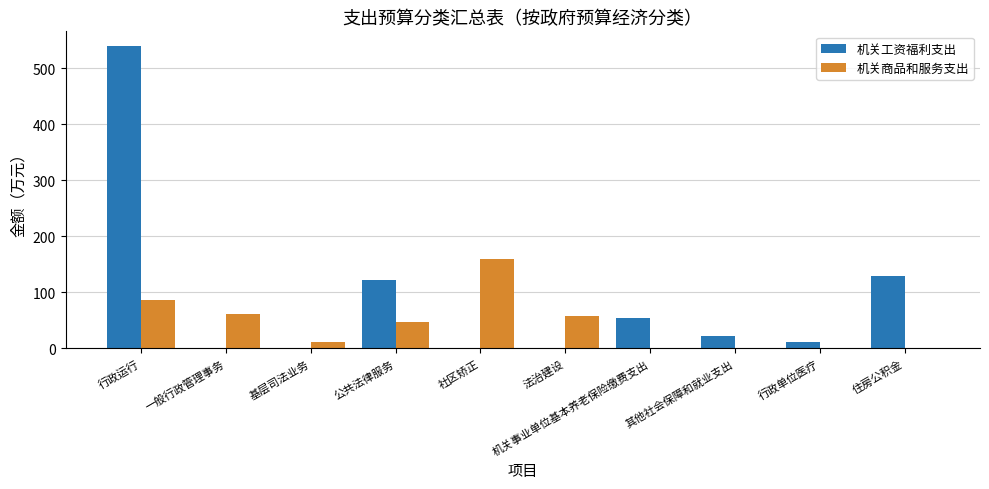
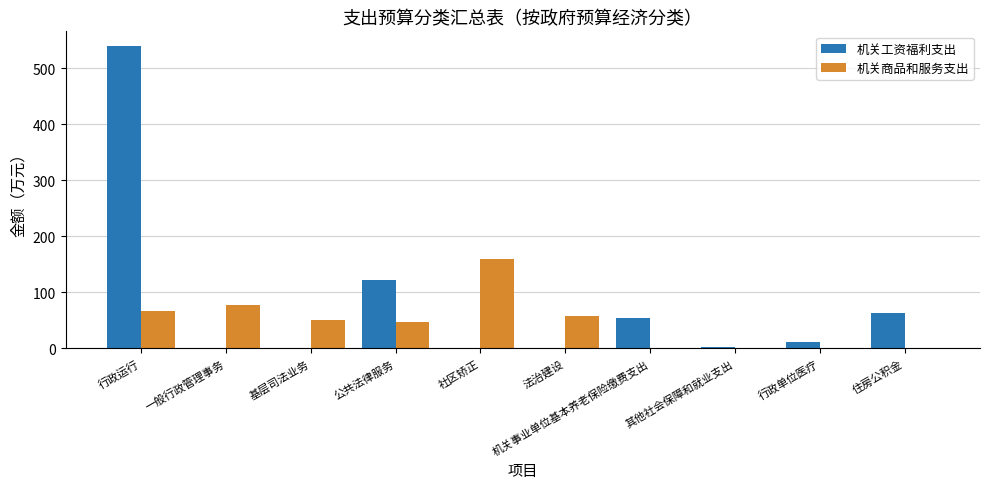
机关商品和服务支出, 行政运行: 90 -> 70
机关商品和服务支出, 一般行政管理事务: 60 -> 80
机关商品和服务支出, 基层司法业务: 10 -> 50
机关工资福利支出, 其他社会保障和就业支出: 20 -> 0
机关工资福利支出, 住房公积金: 130 -> 60
